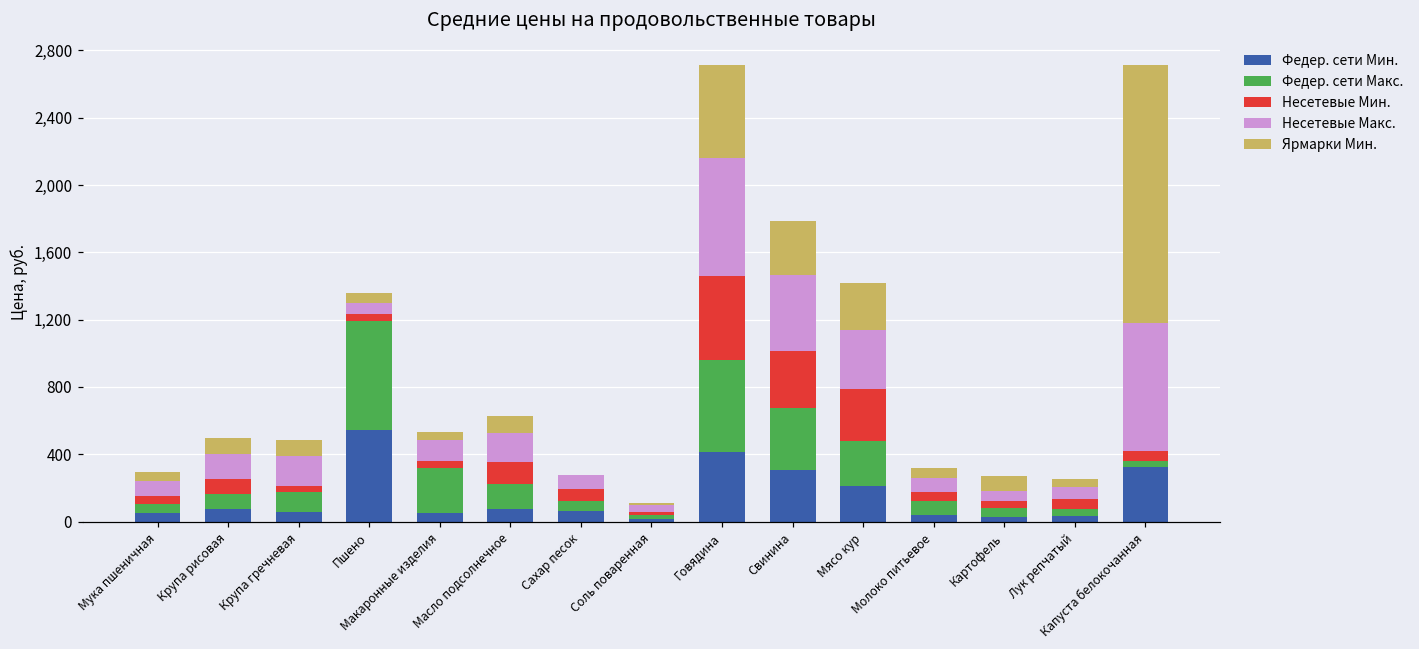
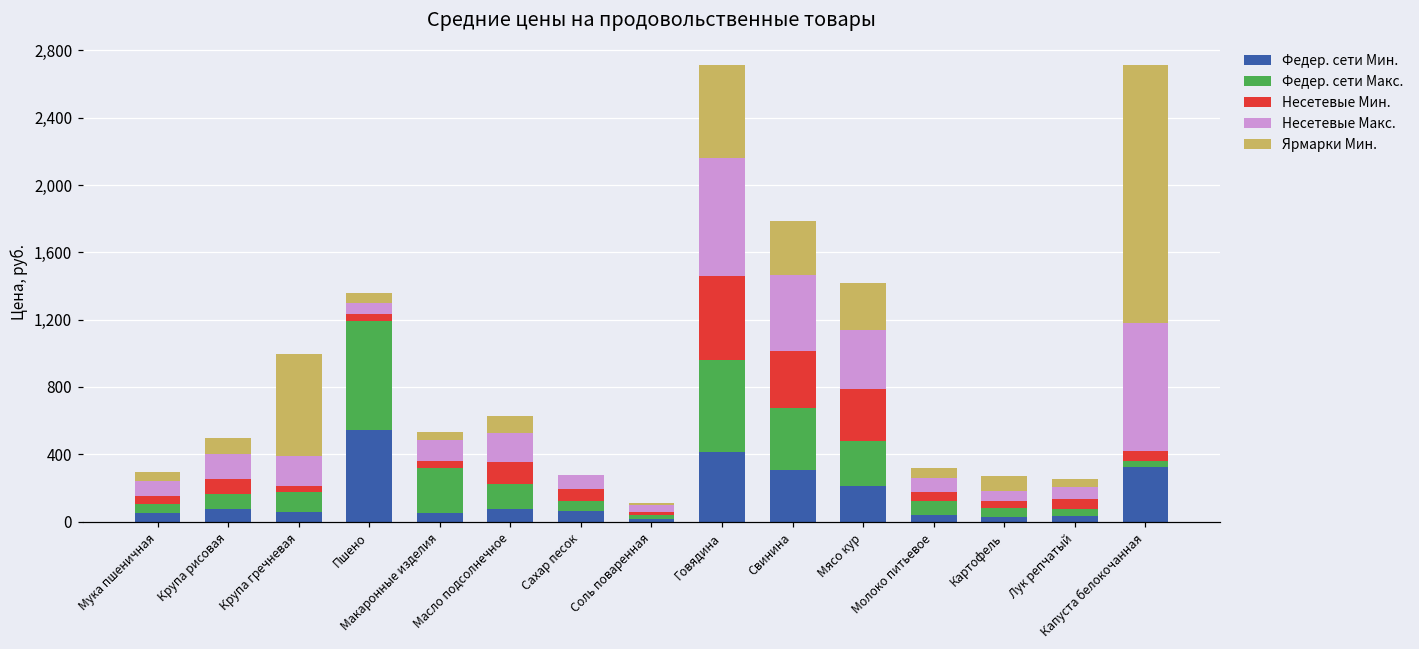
Ярмарки Мин., Крупа гречневая: 100 -> 610
